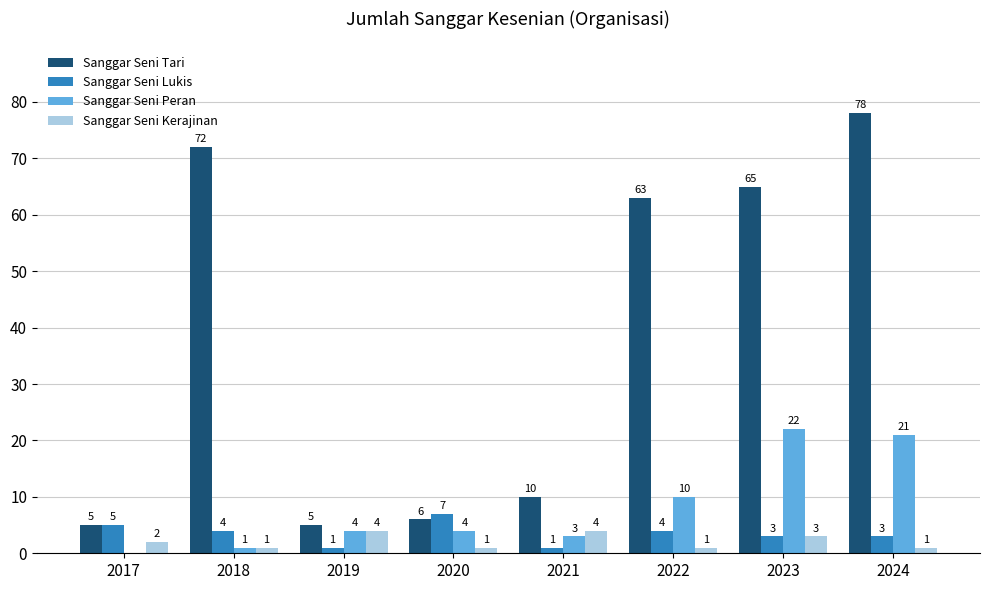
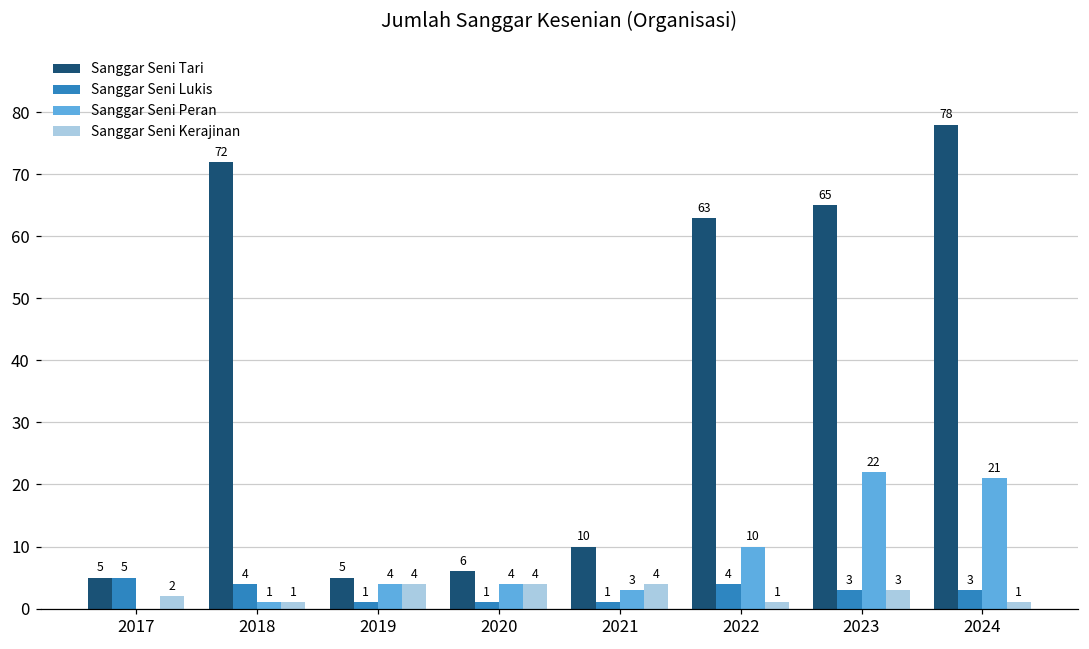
Sanggar Seni Lukis, 2020: 7 -> 1
Sanggar Seni Kerajinan, 2020: 1 -> 4
